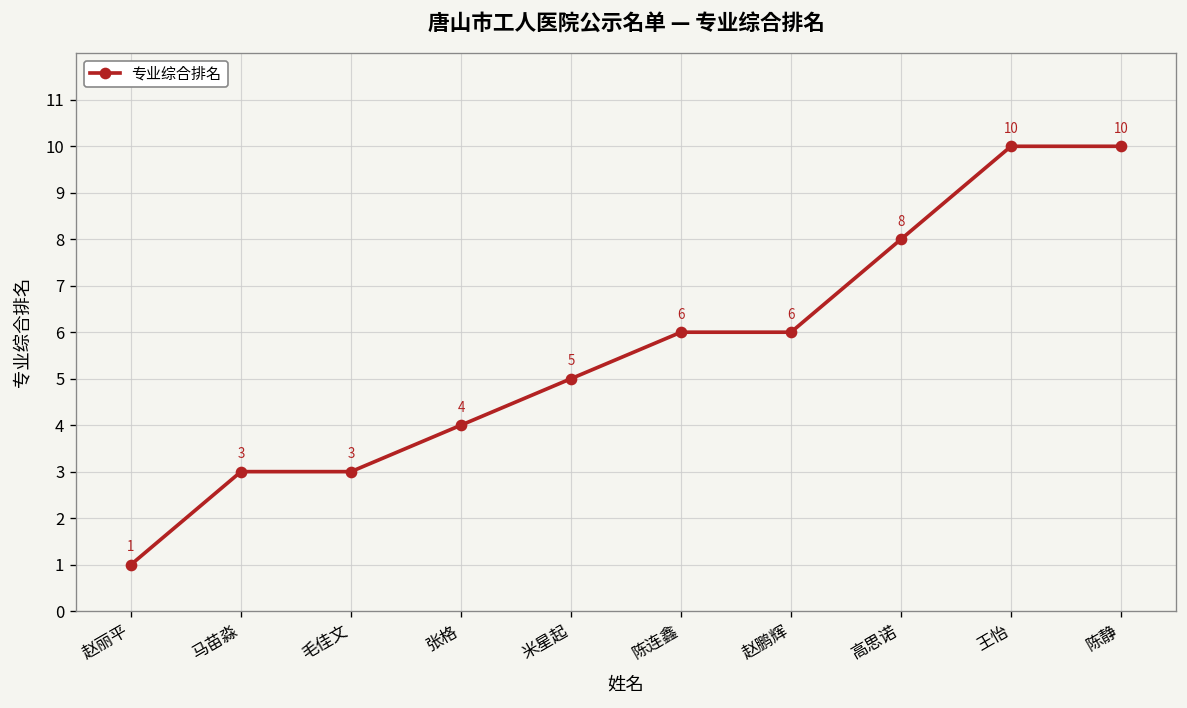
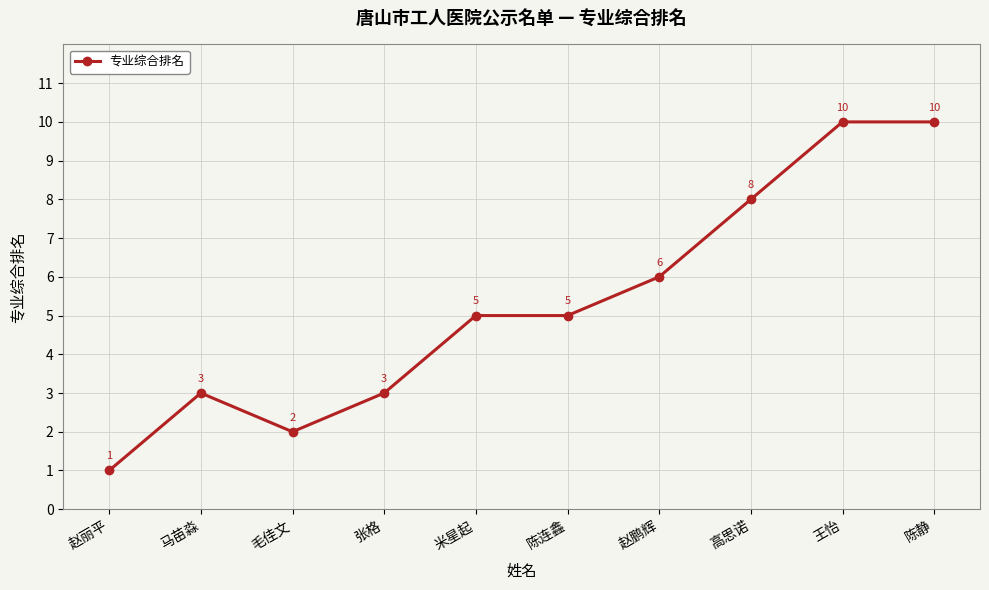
毛佳文: 3 -> 2
张格: 4 -> 3
陈连鑫: 6 -> 5
